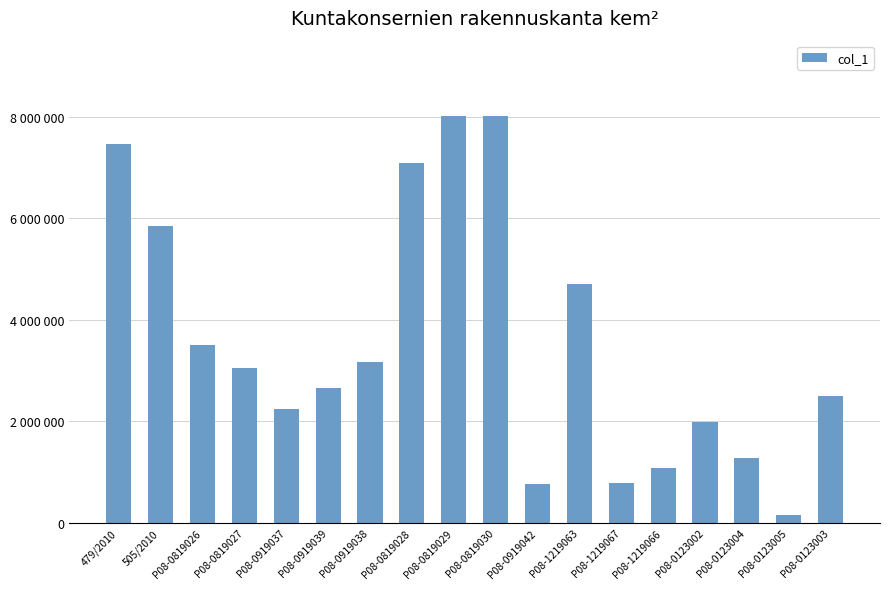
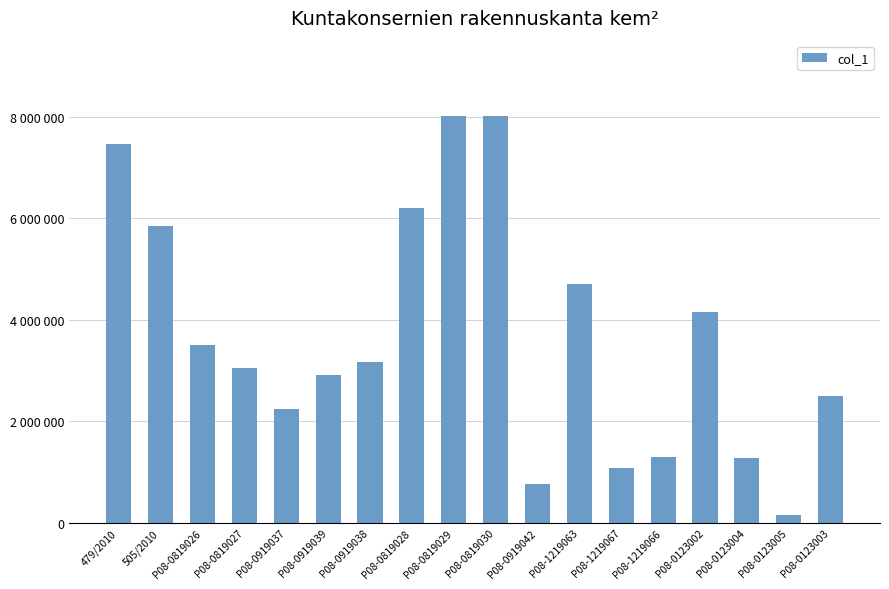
P08-0919039: 2700000 -> 2900000
P08-0819028: 7100000 -> 6200000
P08-1219067: 800000 -> 1100000
P08-1219066: 1100000 -> 1300000
P08-0123002: 2000000 -> 4200000
